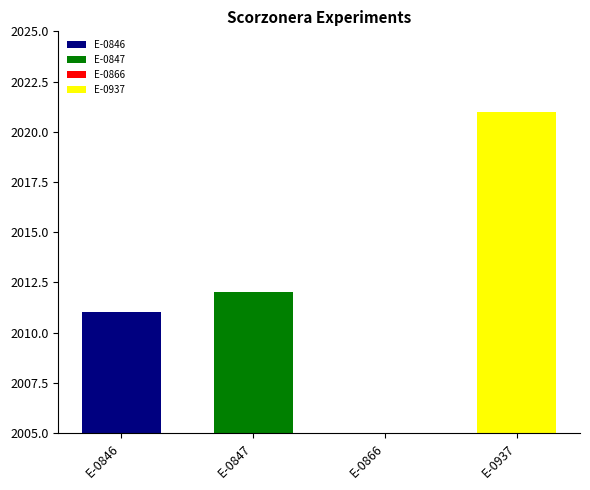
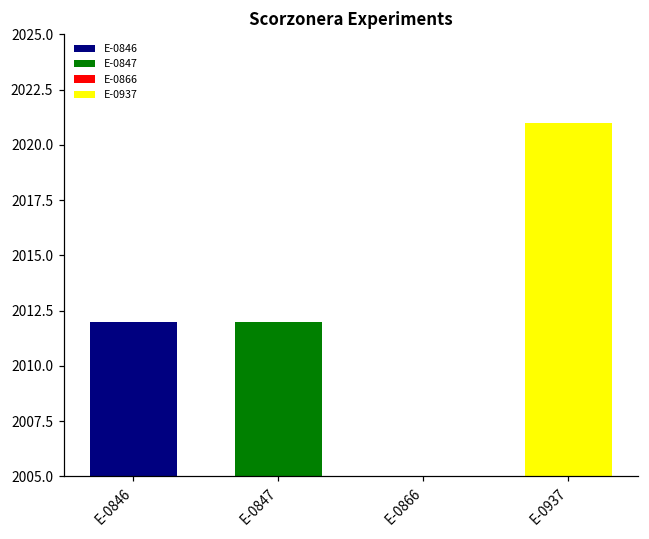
E-0846: 2011 -> 2012
